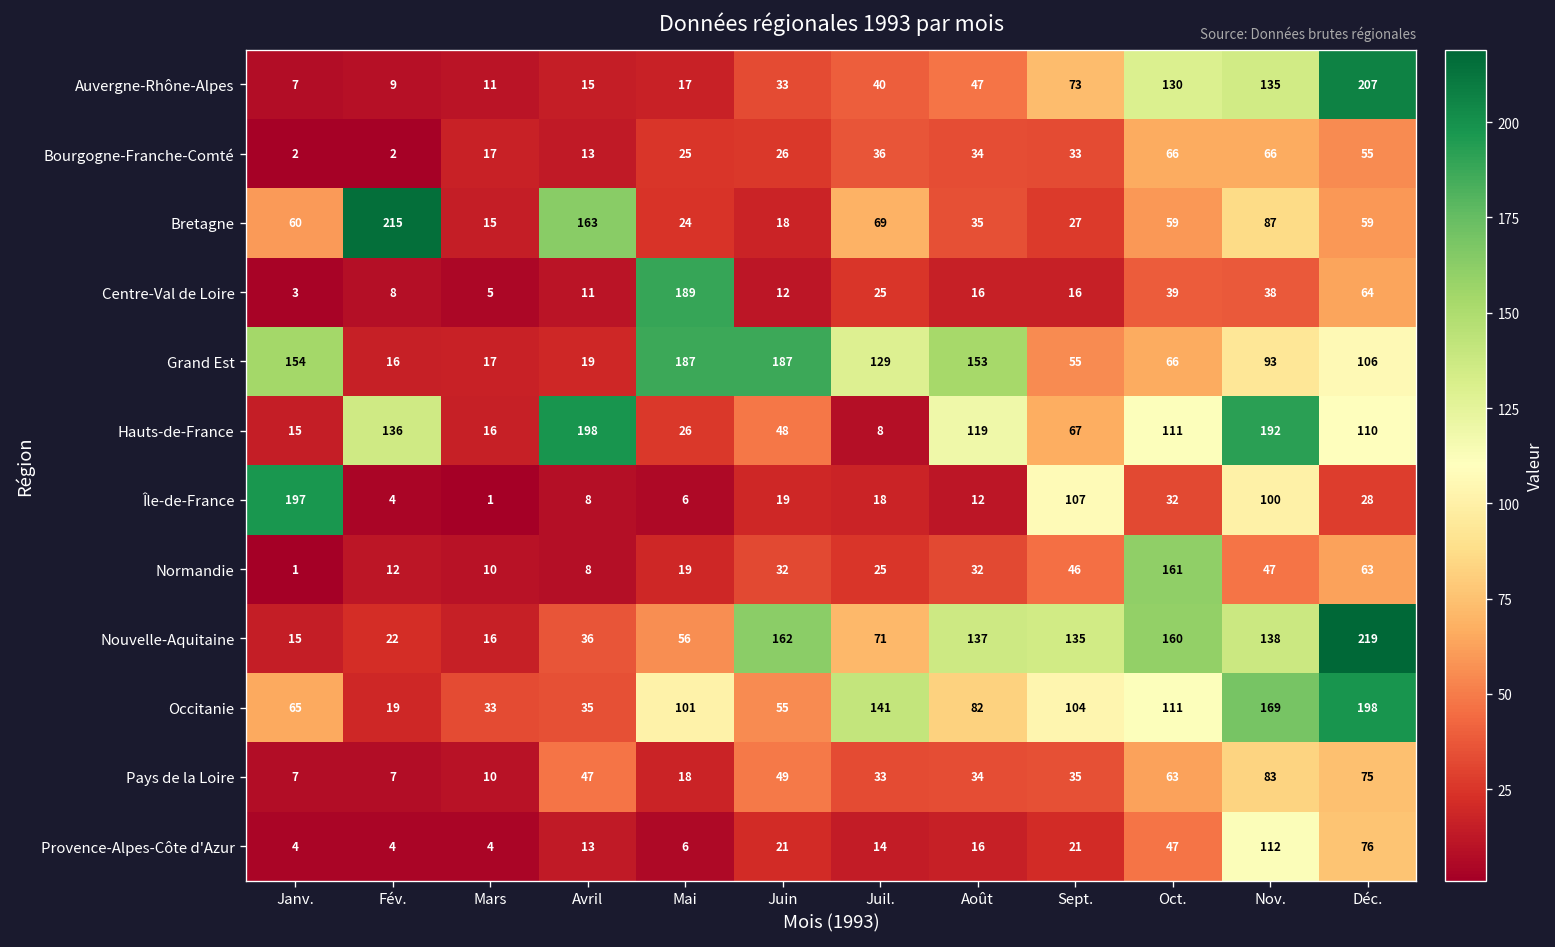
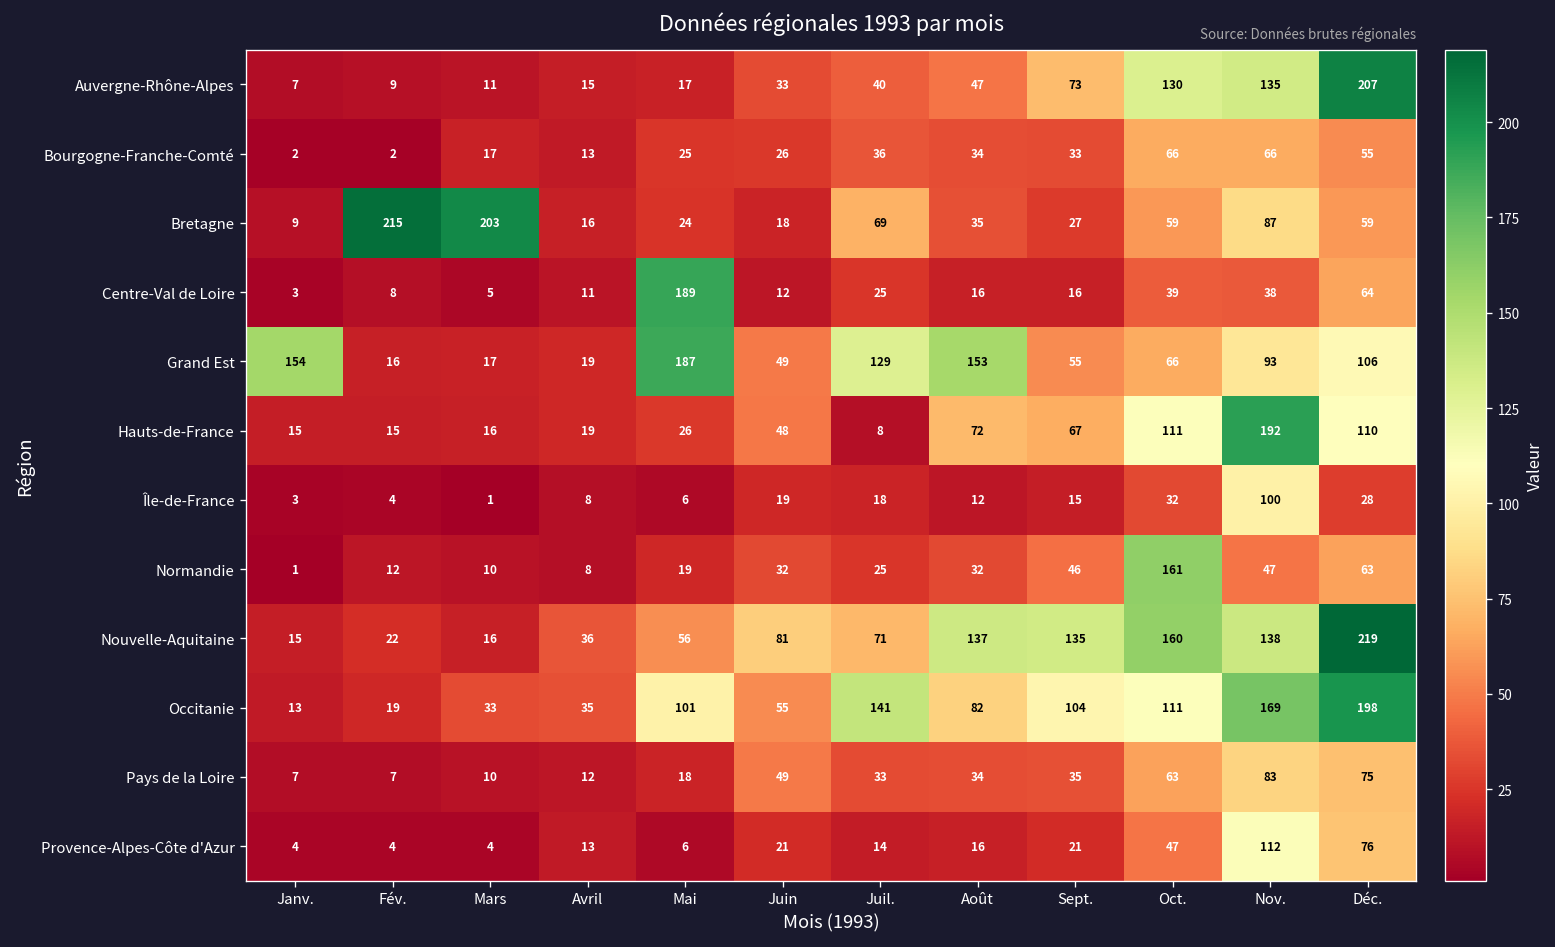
Bretagne, Janv.: 60 -> 9
Bretagne, Mars: 15 -> 203
Bretagne, Avril: 163 -> 16
Grand Est, Juin: 187 -> 49
Hauts-de-France, Fév.: 136 -> 15
Hauts-de-France, Avril: 198 -> 19
Hauts-de-France, Août: 119 -> 72
Île-de-France, Janv.: 197 -> 3
Île-de-France, Sept.: 107 -> 15
Nouvelle-Aquitaine, Juin: 162 -> 81
Occitanie, Janv.: 65 -> 13
Pays de la Loire, Avril: 47 -> 12
